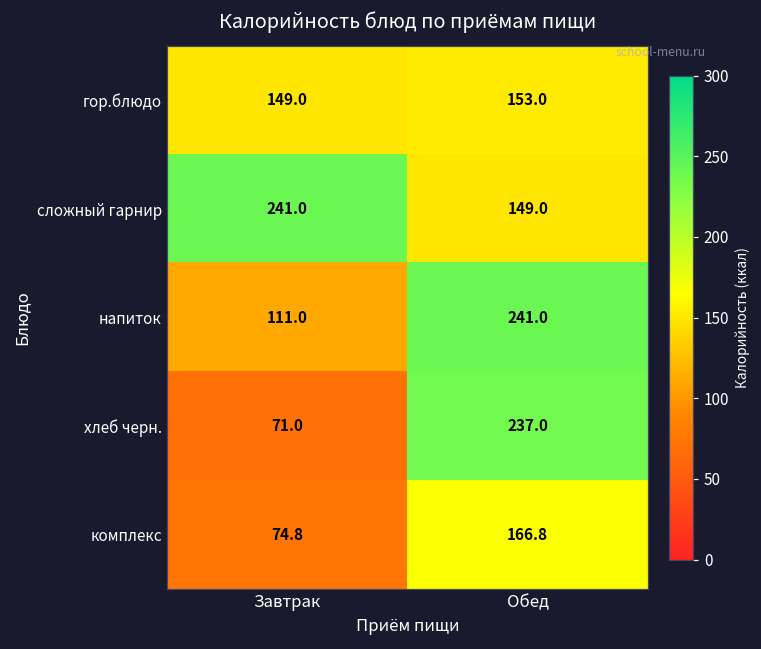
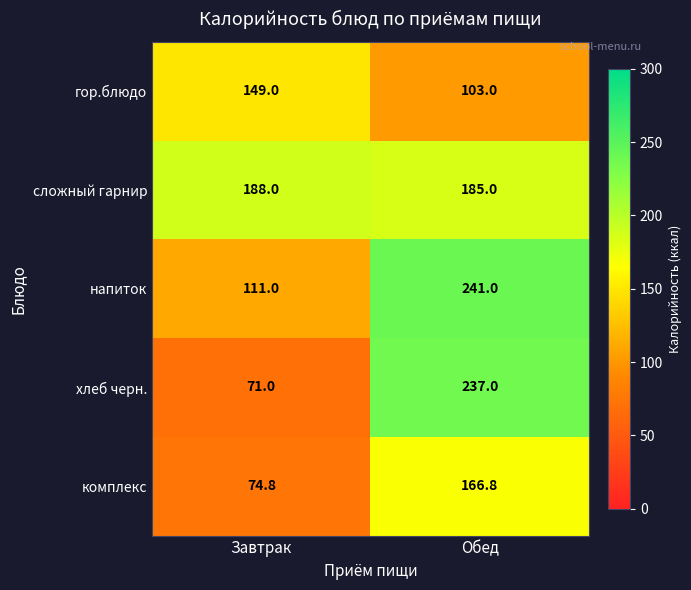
гор.блюдо, Обед: 153.0 -> 103.0
сложный гарнир, Завтрак: 241.0 -> 188.0
сложный гарнир, Обед: 149.0 -> 185.0
